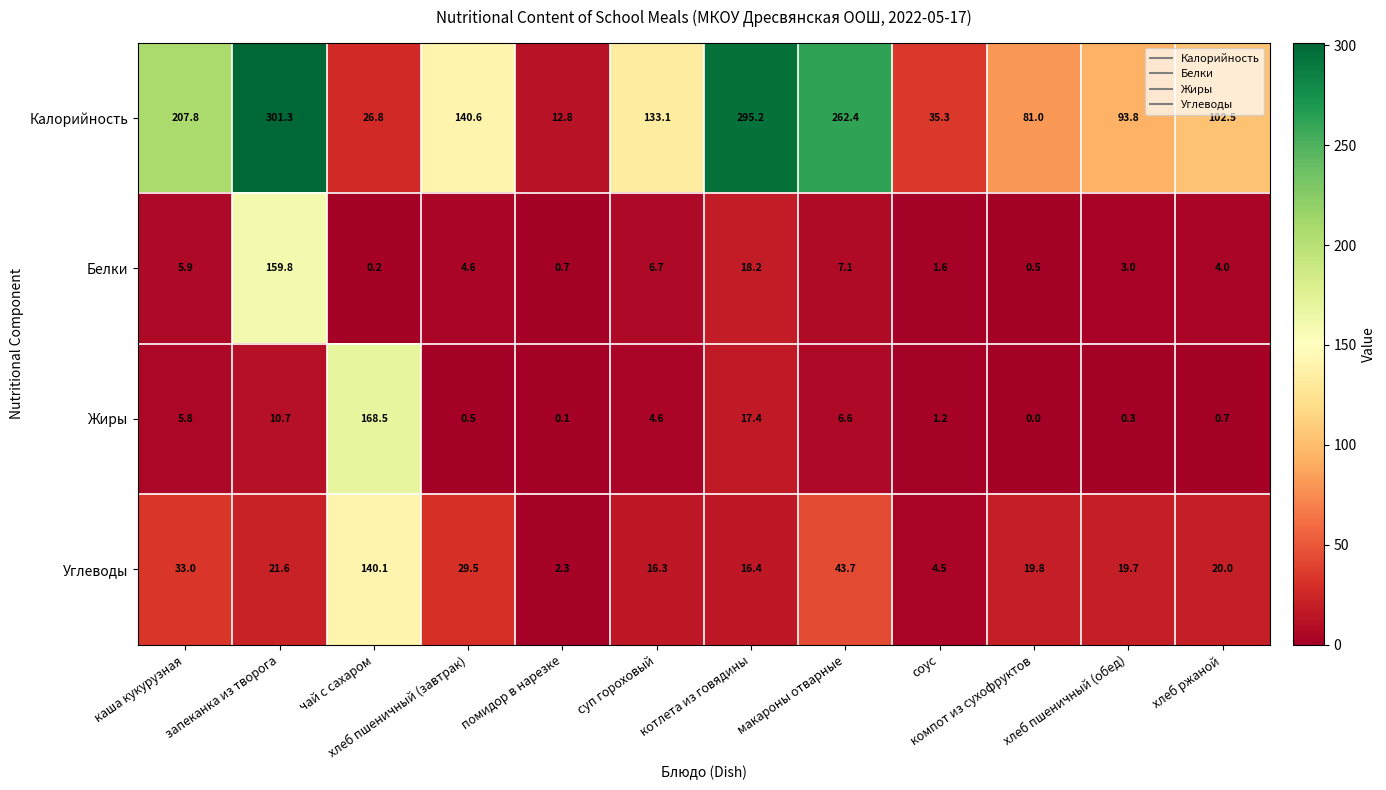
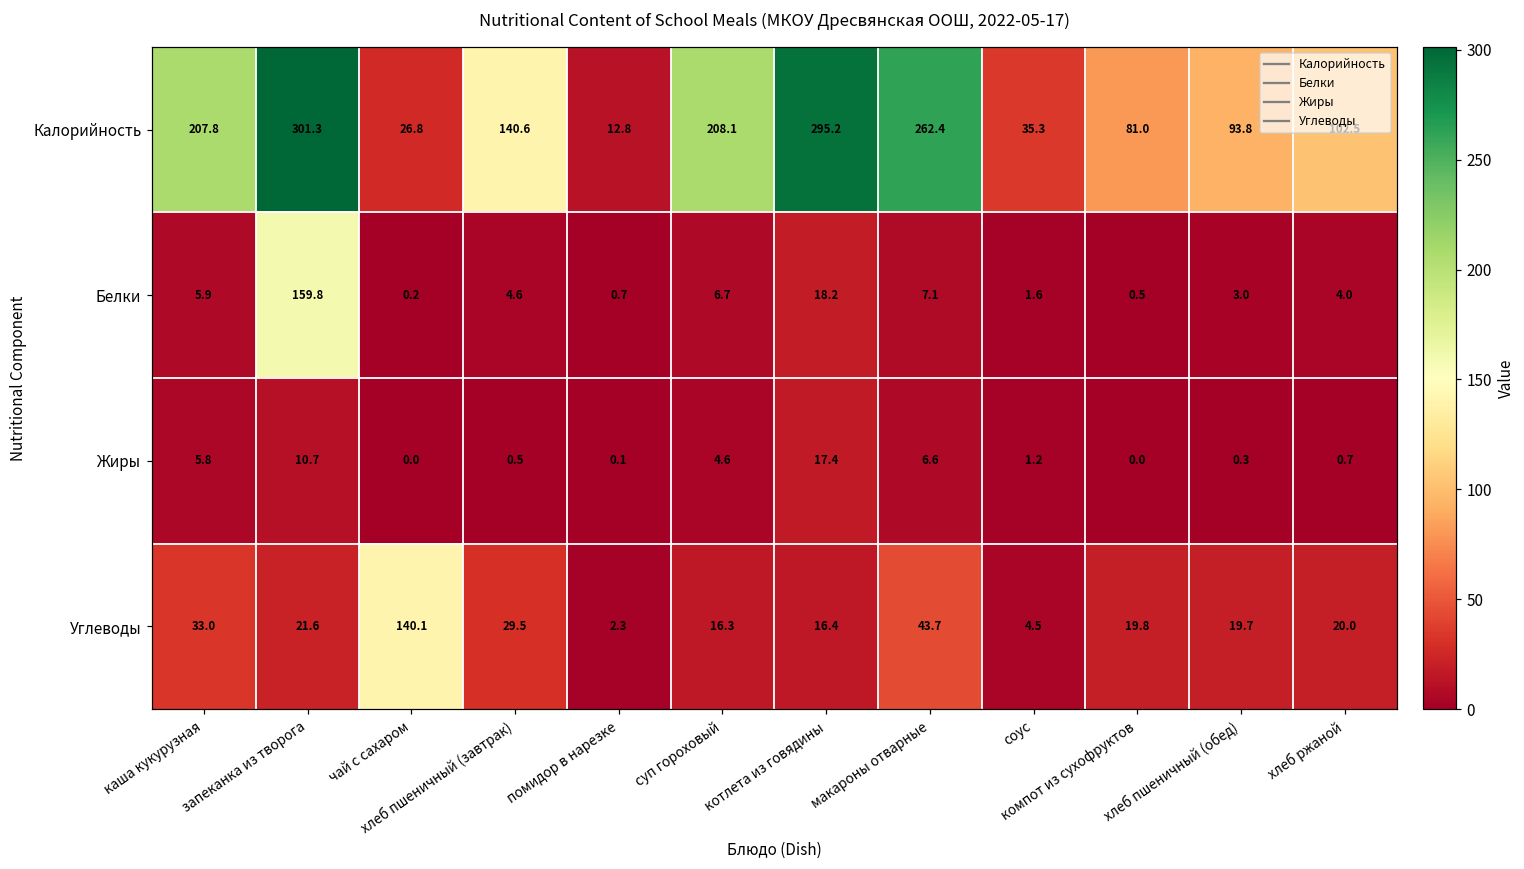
Калорийность, суп гороховый: 133.1 -> 208.1
Жиры, чай с сахаром: 168.5 -> 0.0
